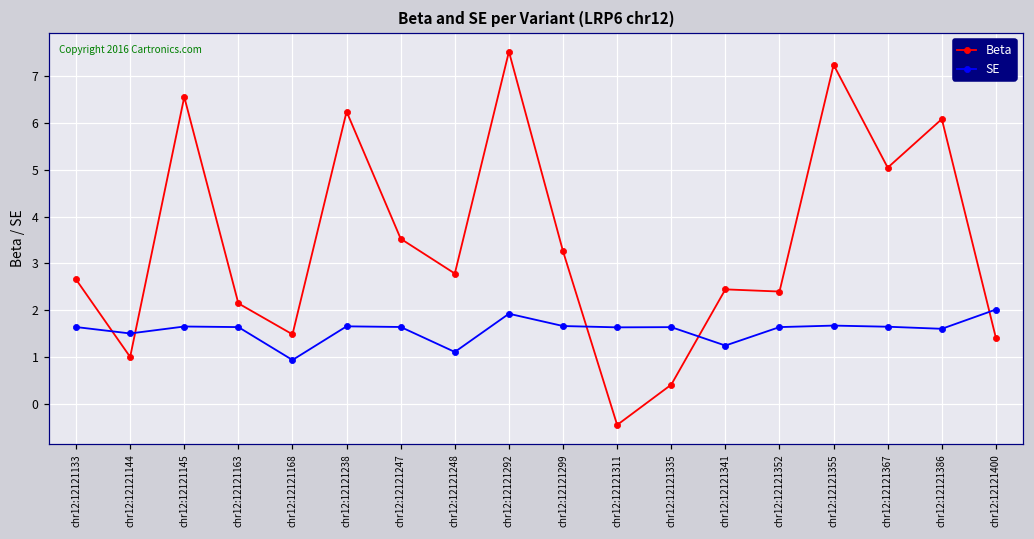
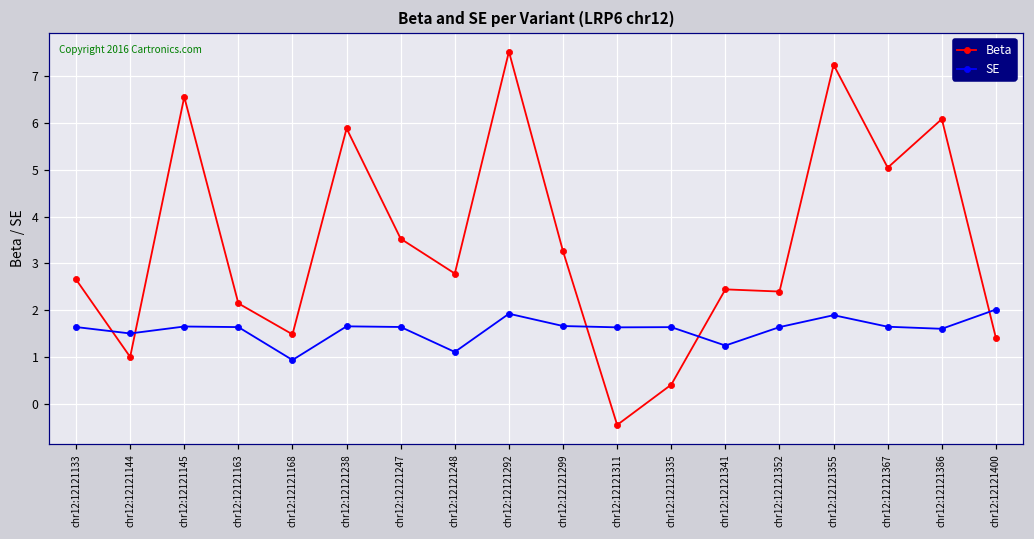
Beta, chr12:12121238: 6.2 -> 5.9
SE, chr12:12121355: 1.7 -> 1.9
